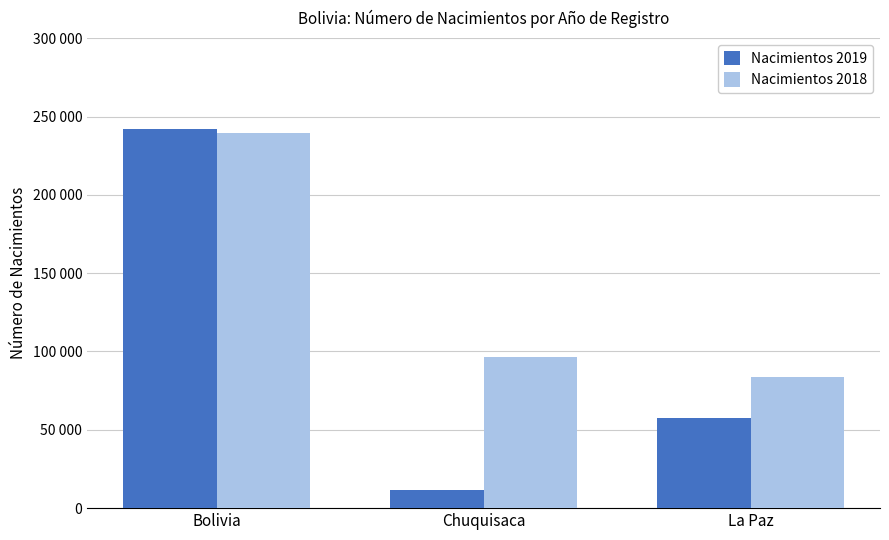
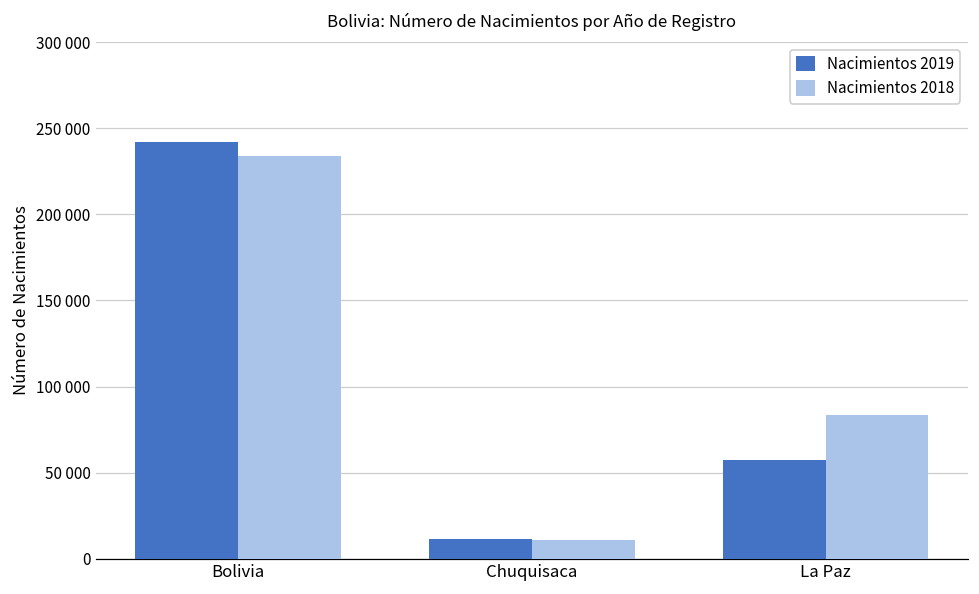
Nacimientos 2018, Bolivia: 239000 -> 234000
Nacimientos 2018, Chuquisaca: 97000 -> 11000
